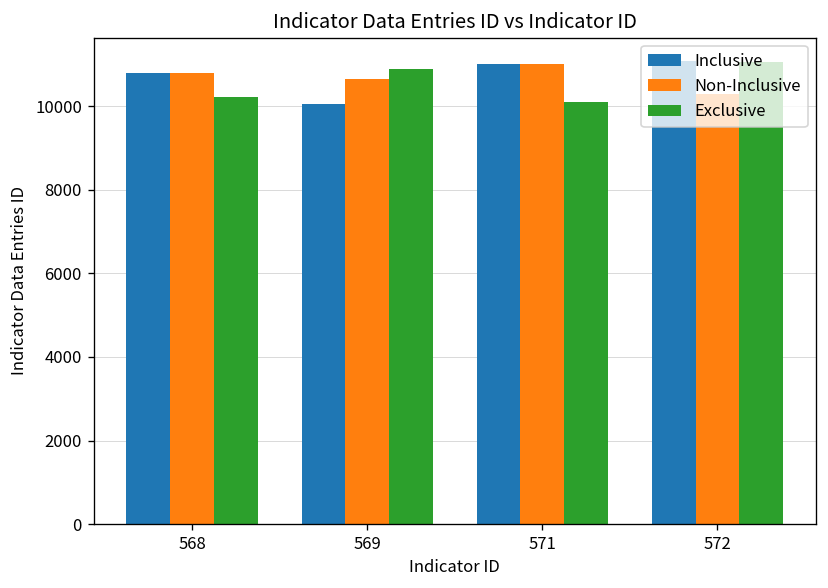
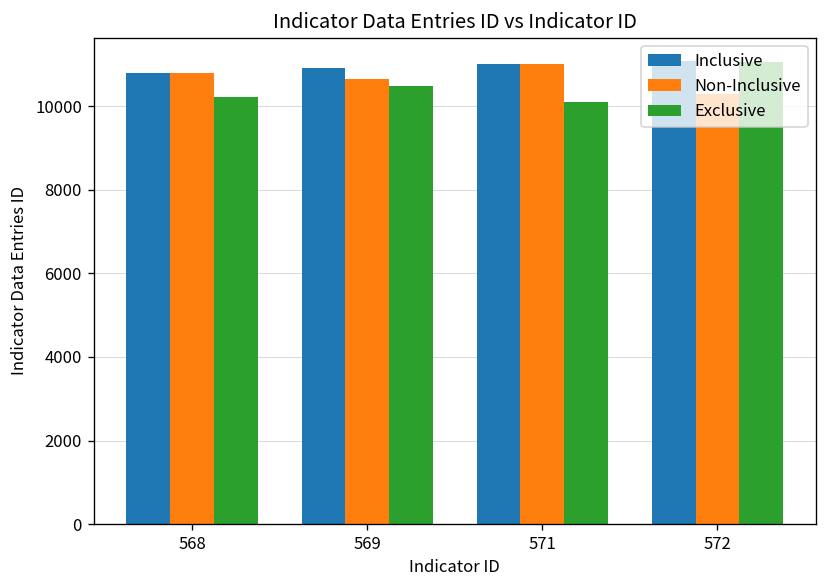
Inclusive, 569: 10100 -> 10900
Exclusive, 569: 10900 -> 10500
